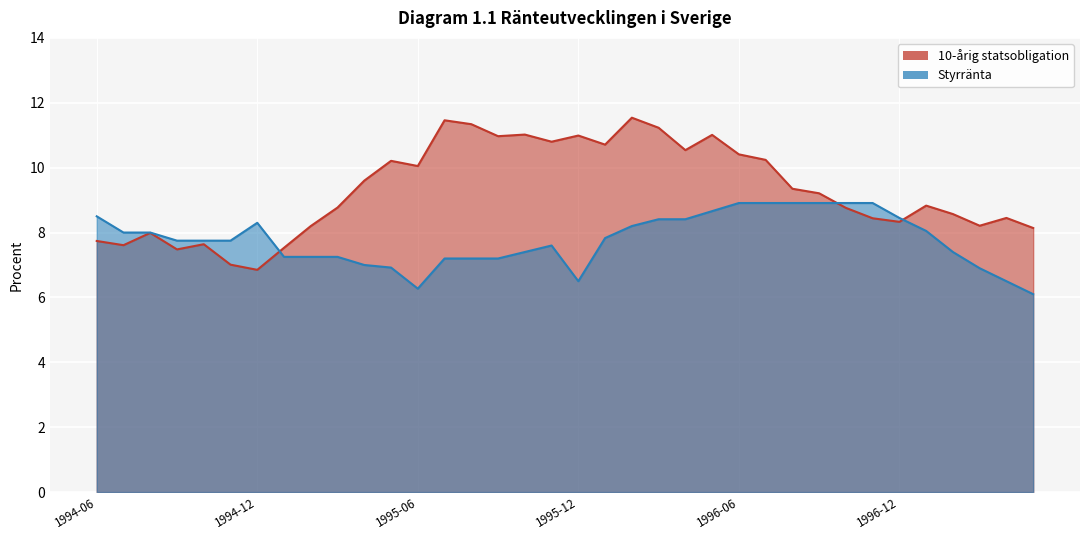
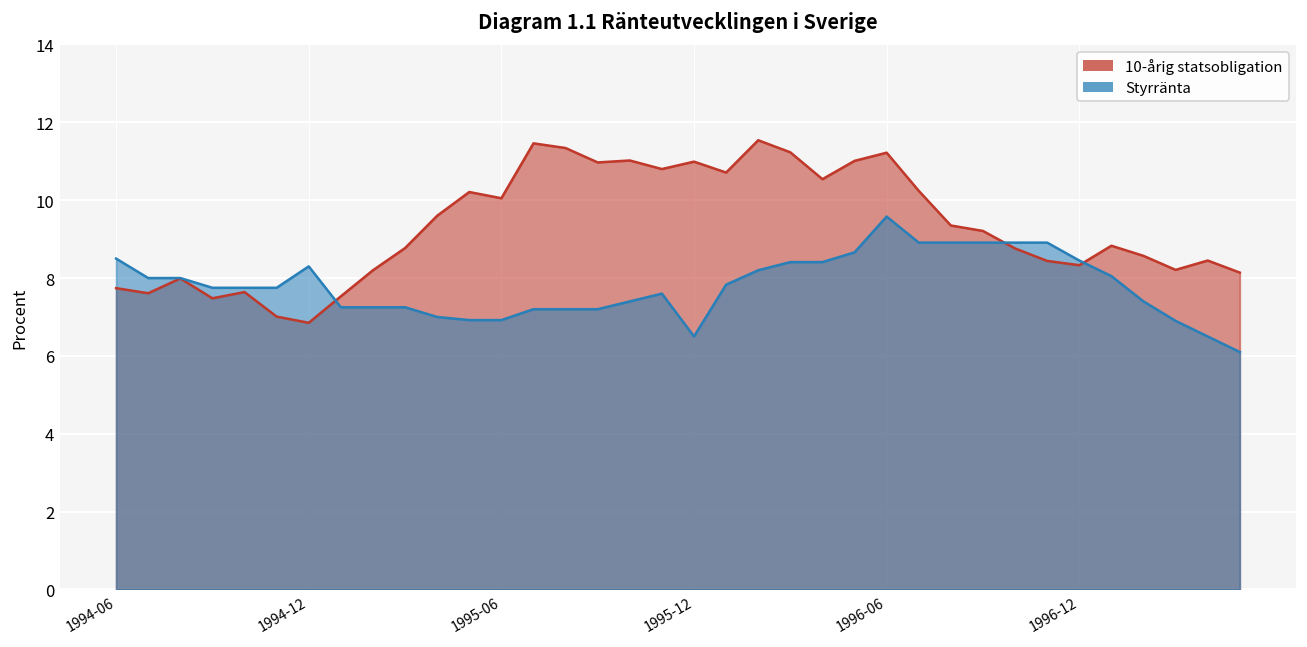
Styrränta, 1995-06: 6.3 -> 6.9
10-årig statsobligation, 1996-06: 10.4 -> 11.2
Styrränta, 1996-06: 8.9 -> 9.6
